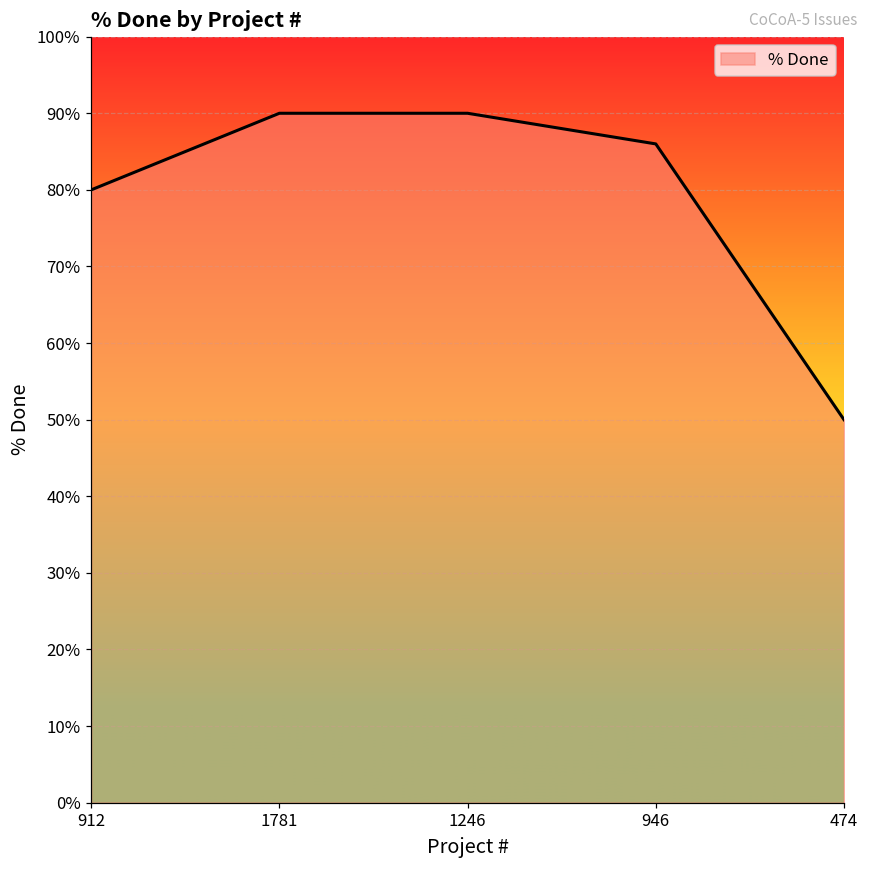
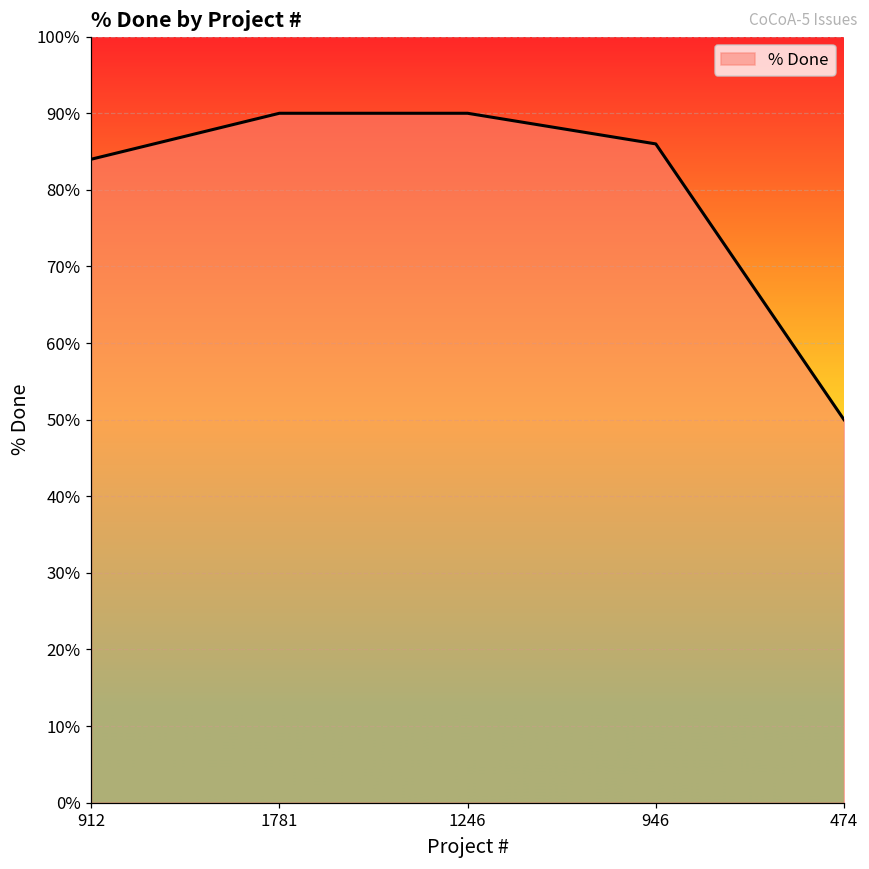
912: 80% -> 84%
